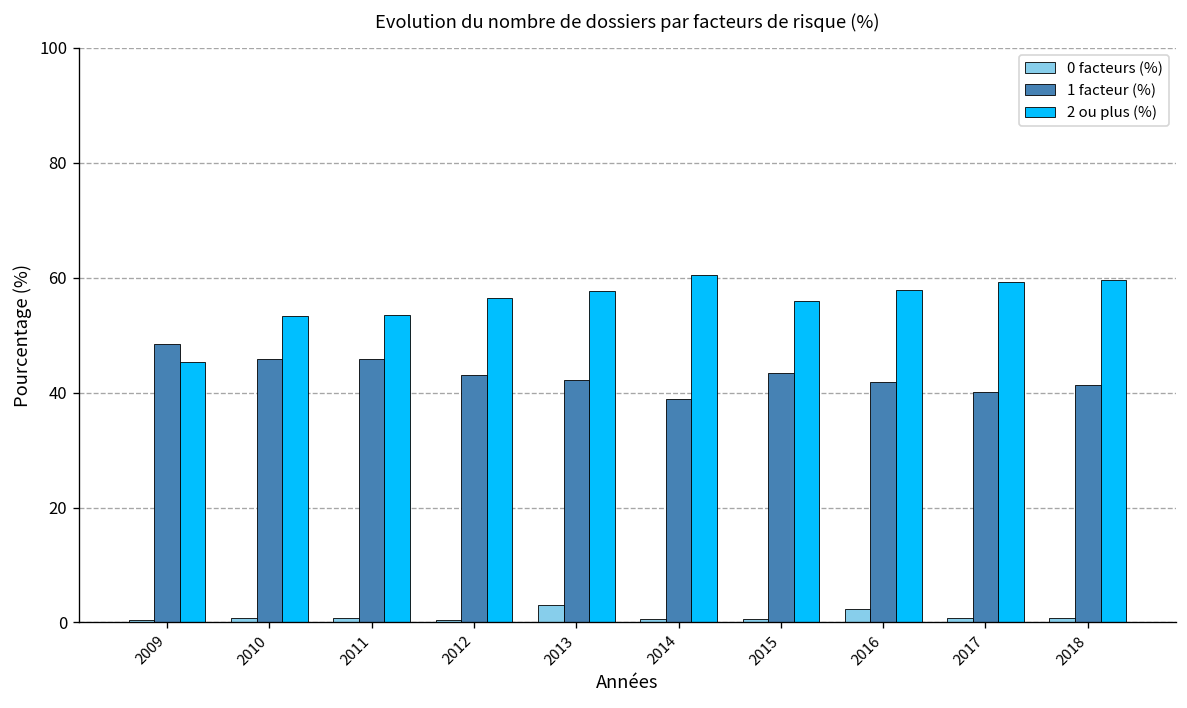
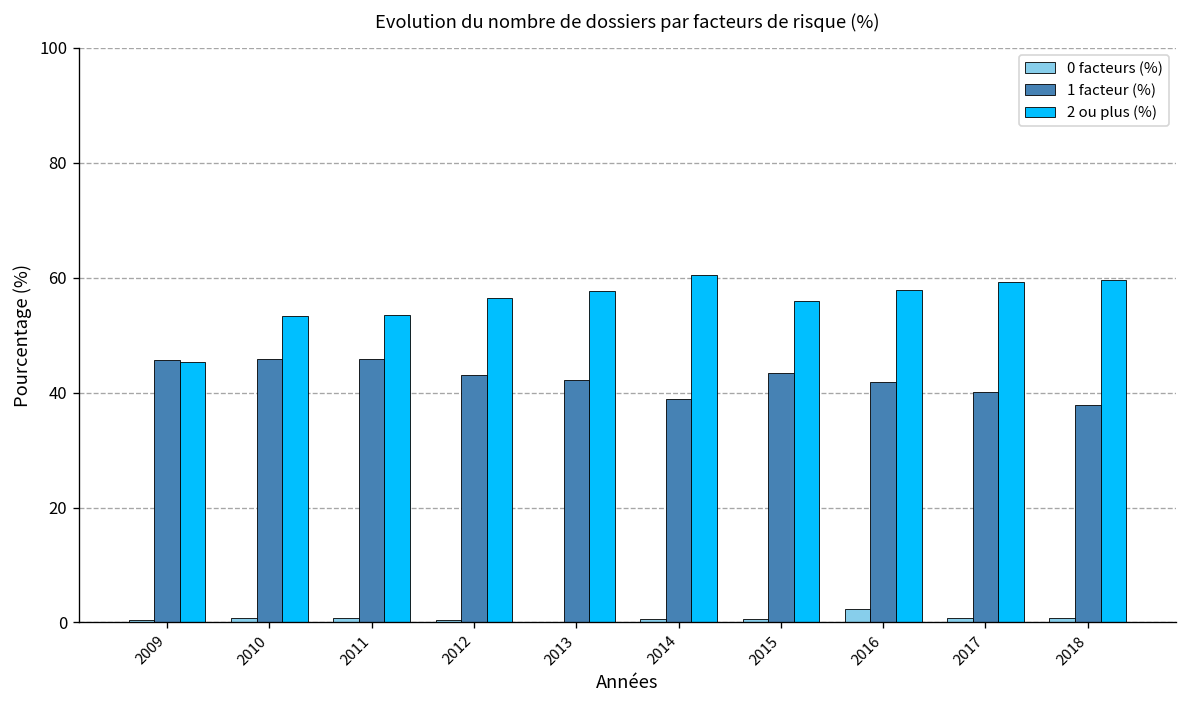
1 facteur (%), 2009: 49 -> 46
0 facteurs (%), 2013: 3 -> 0
1 facteur (%), 2018: 41 -> 38
